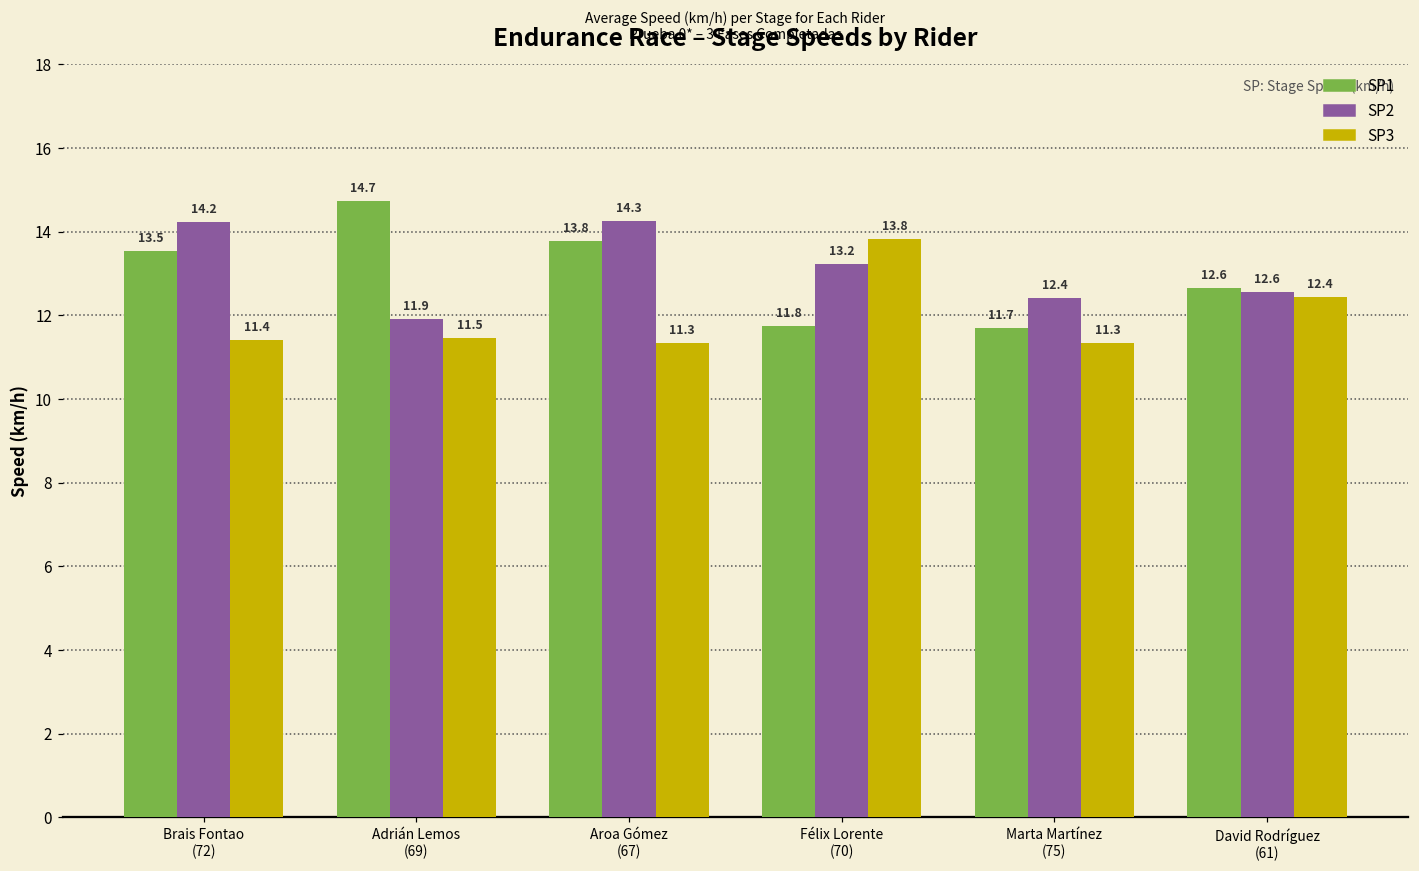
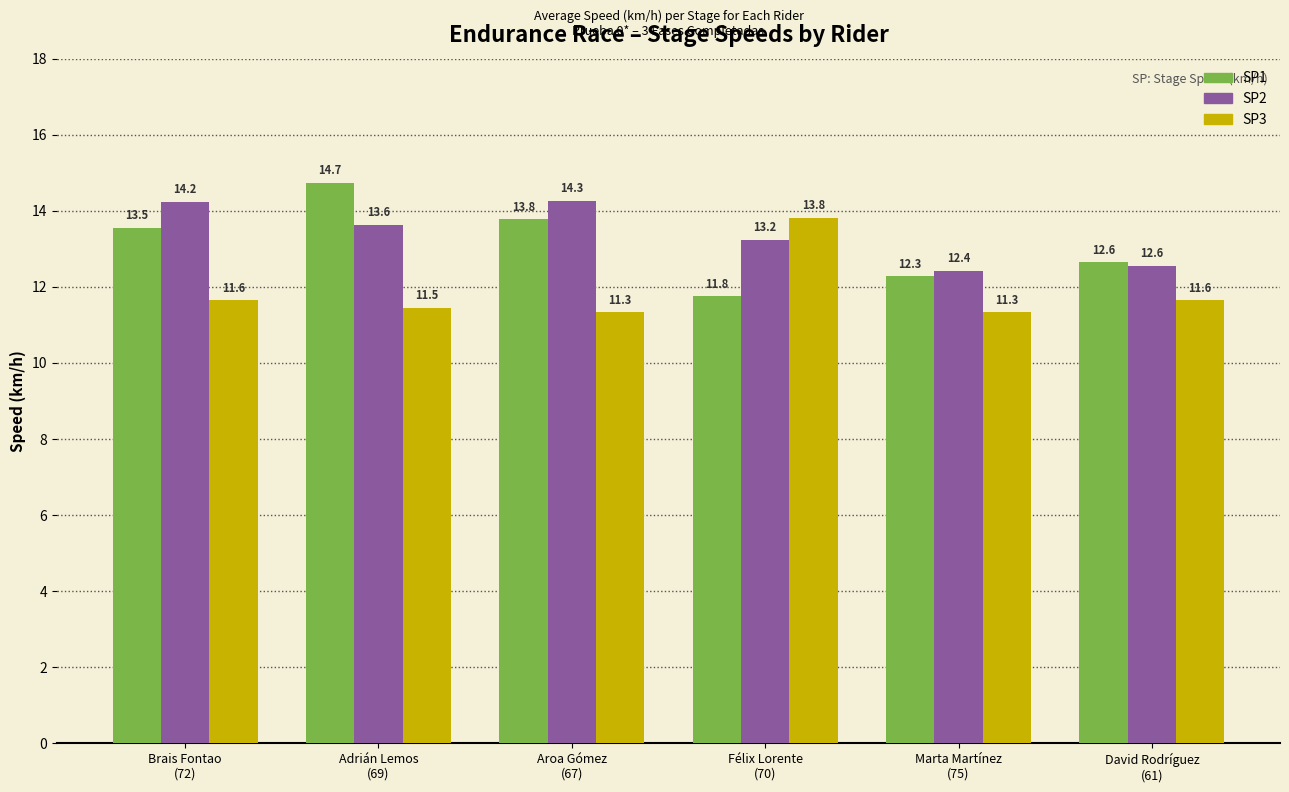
SP3, Brais Fontao (72): 11.4 -> 11.6
SP2, Adrián Lemos (69): 11.9 -> 13.6
SP1, Marta Martínez (75): 11.7 -> 12.3
SP3, David Rodríguez (61): 12.4 -> 11.6
